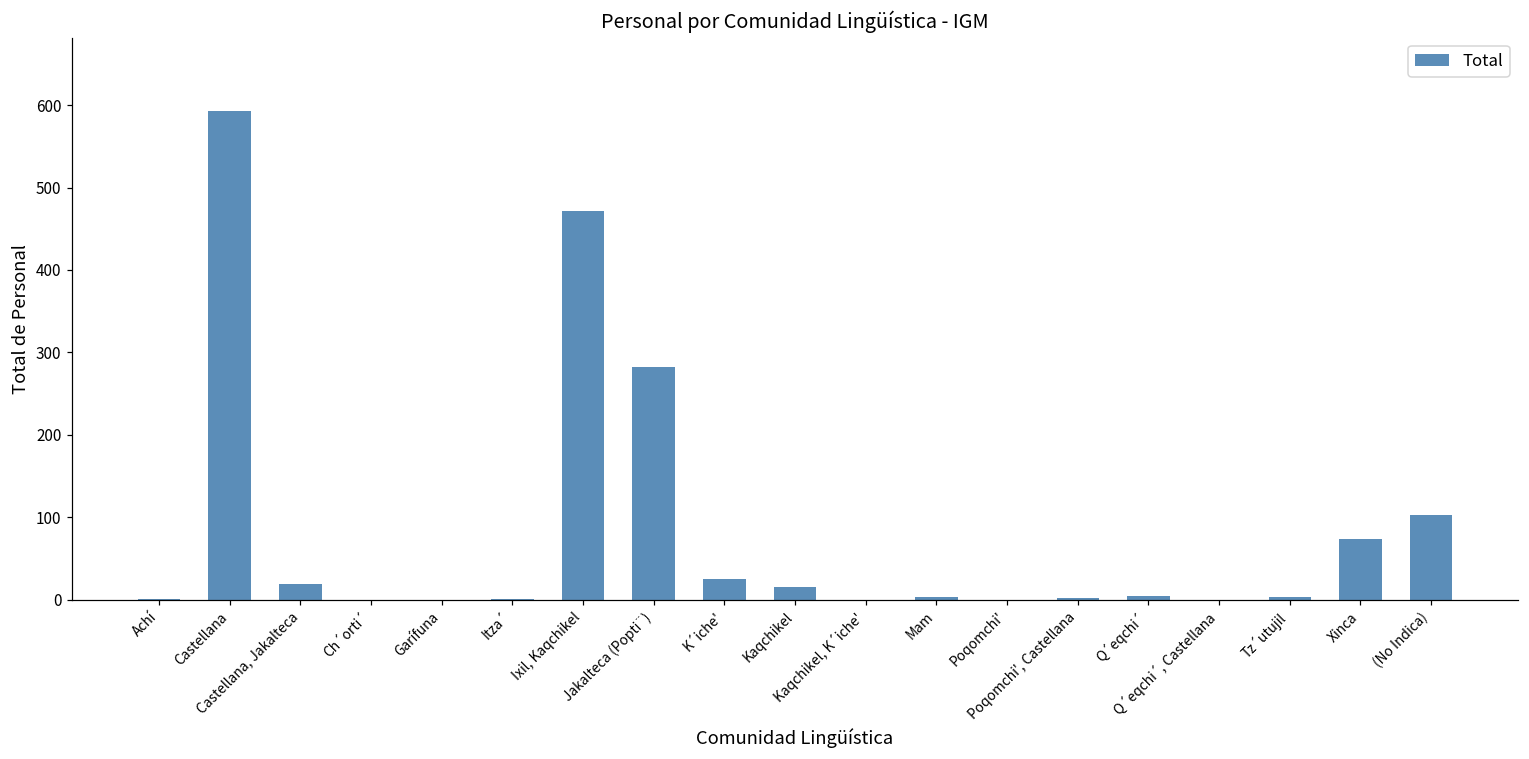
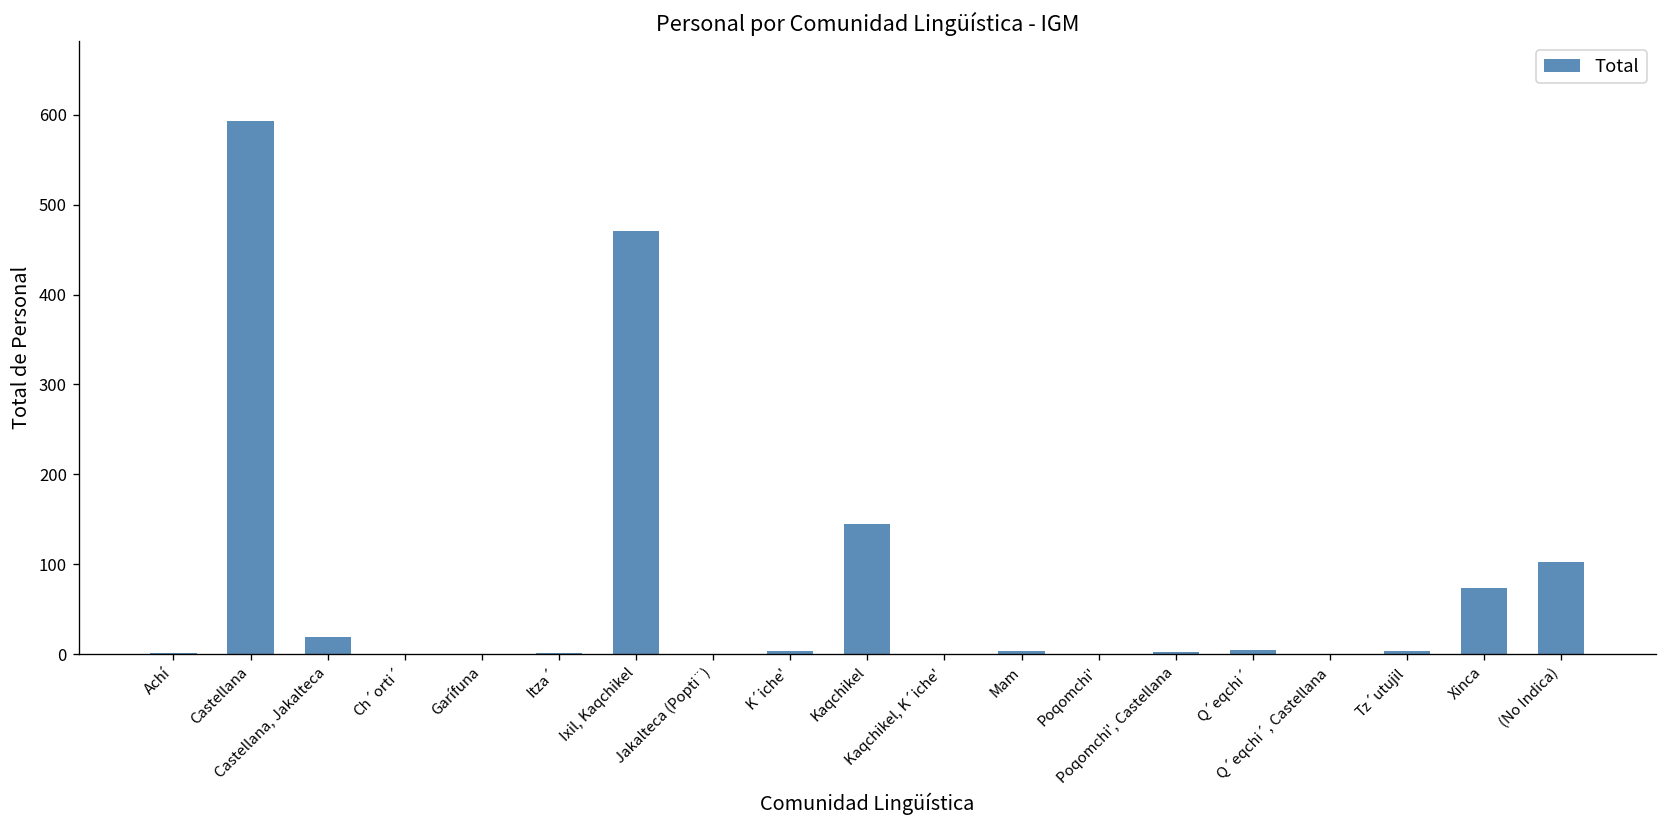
Jakalteca (Popti¨): 280 -> 0
K´iche': 30 -> 0
Kaqchikel: 20 -> 150
